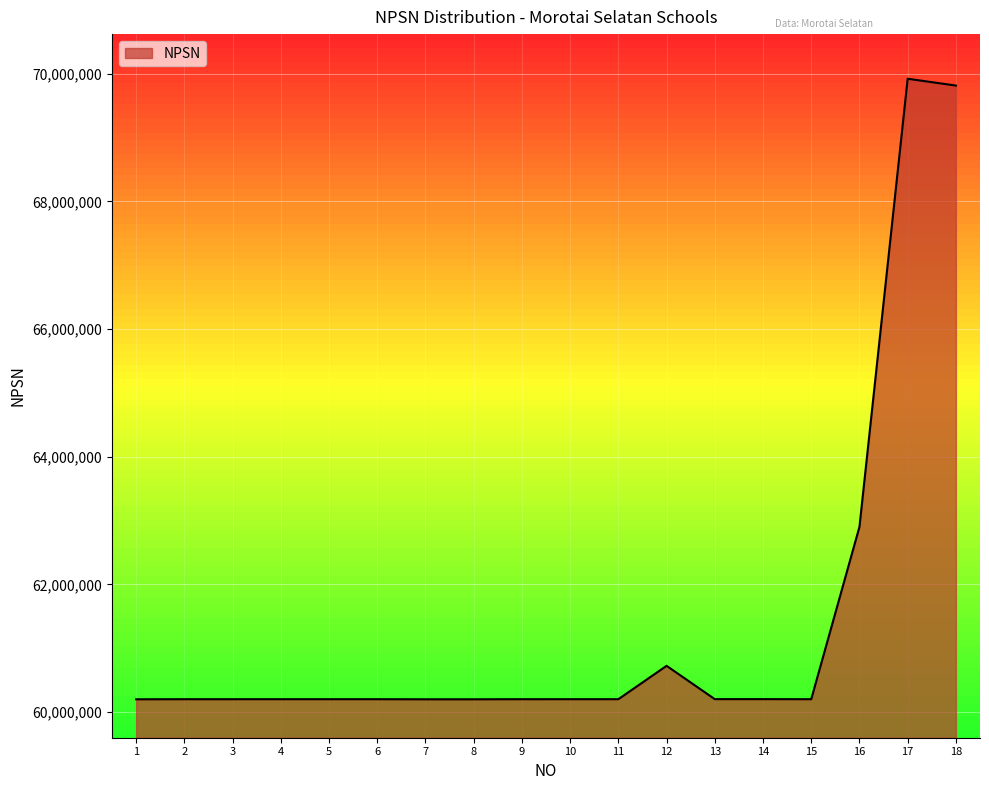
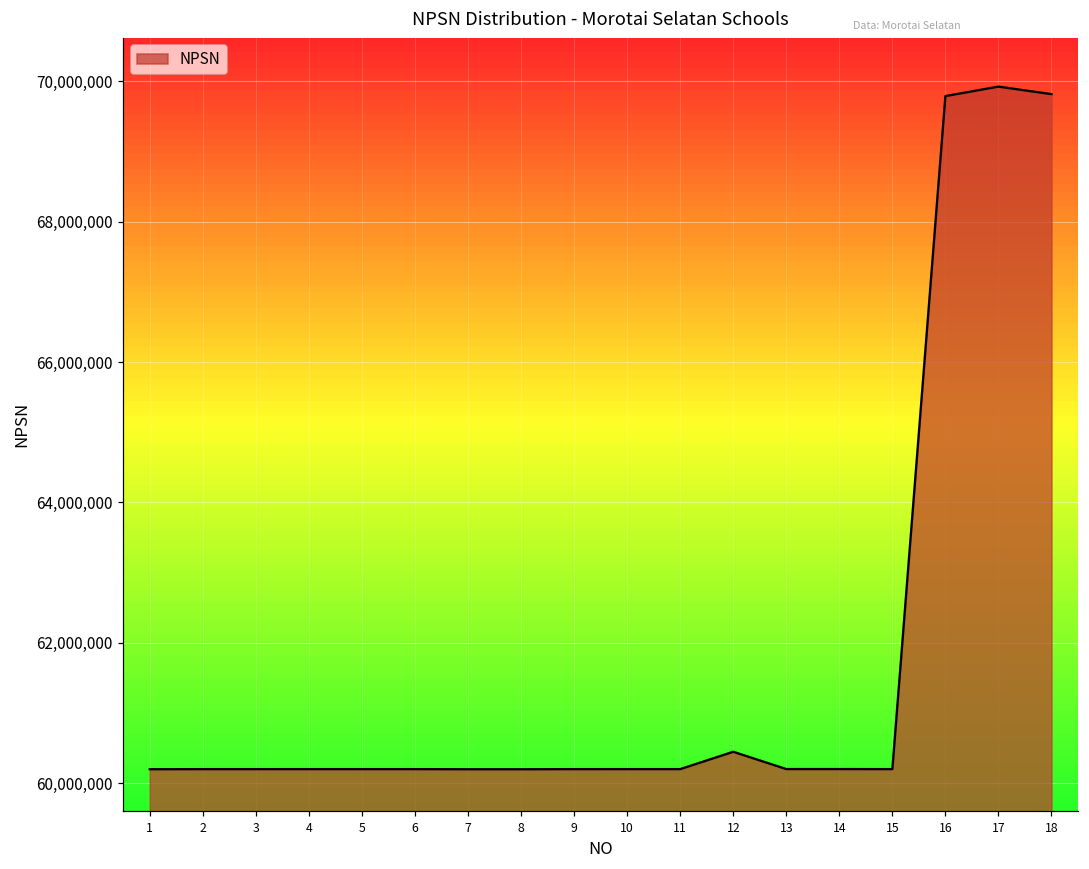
12: 60,700,000 -> 60,400,000
16: 62,900,000 -> 69,800,000
